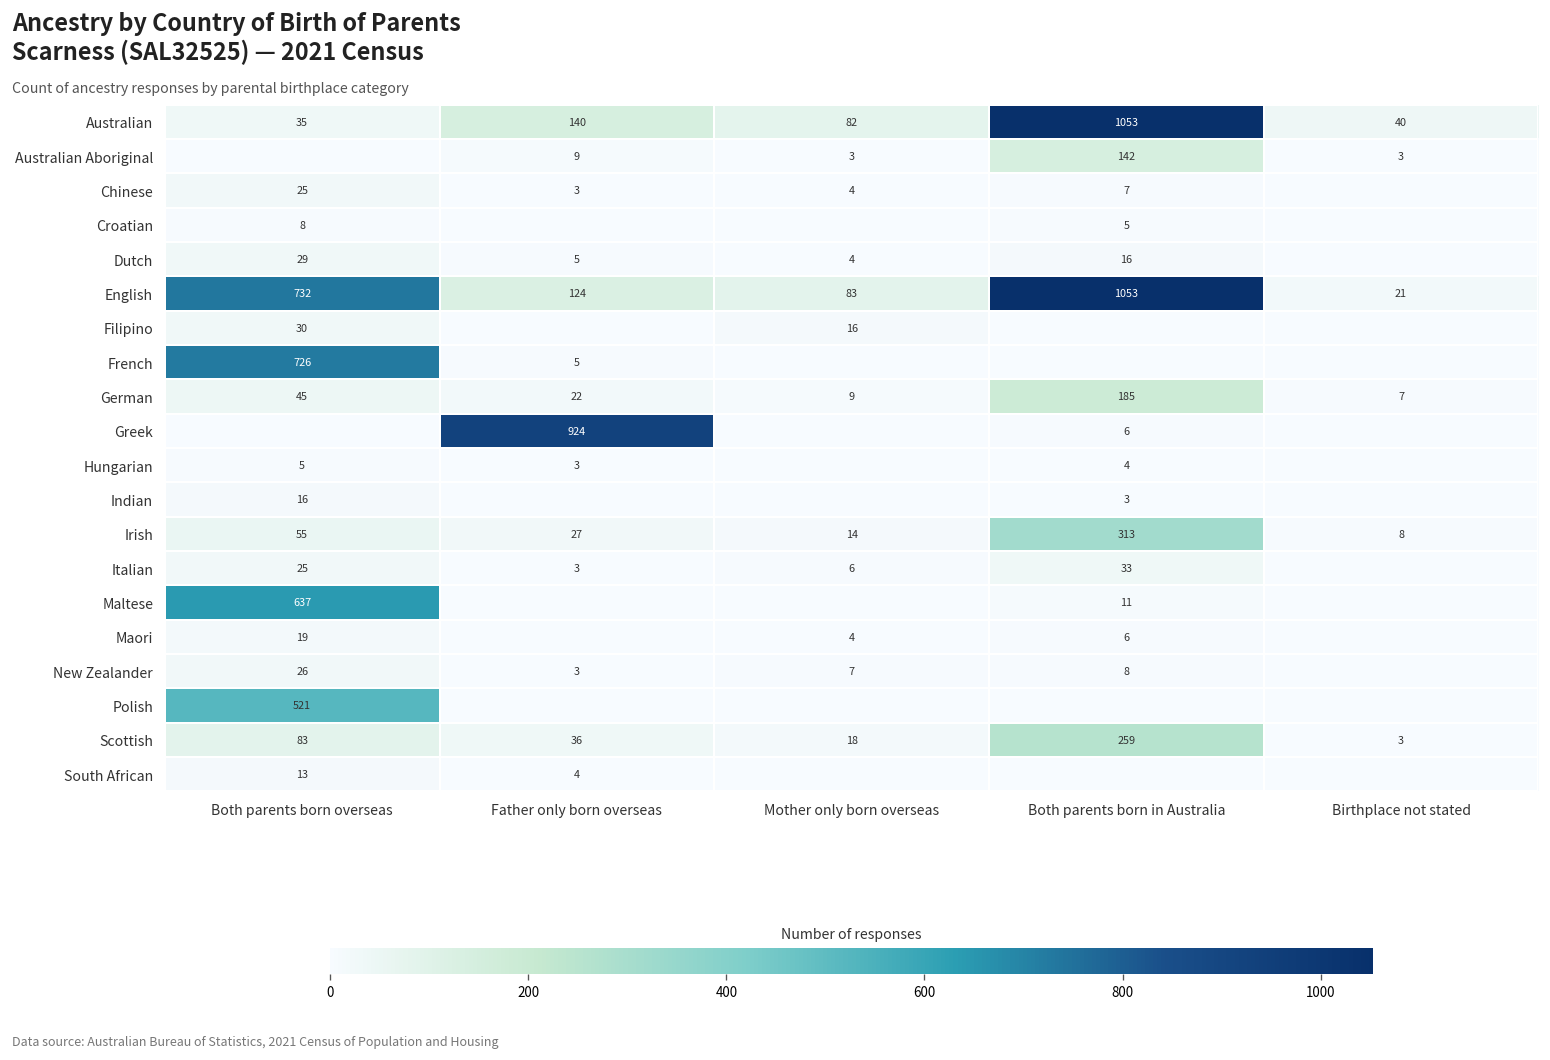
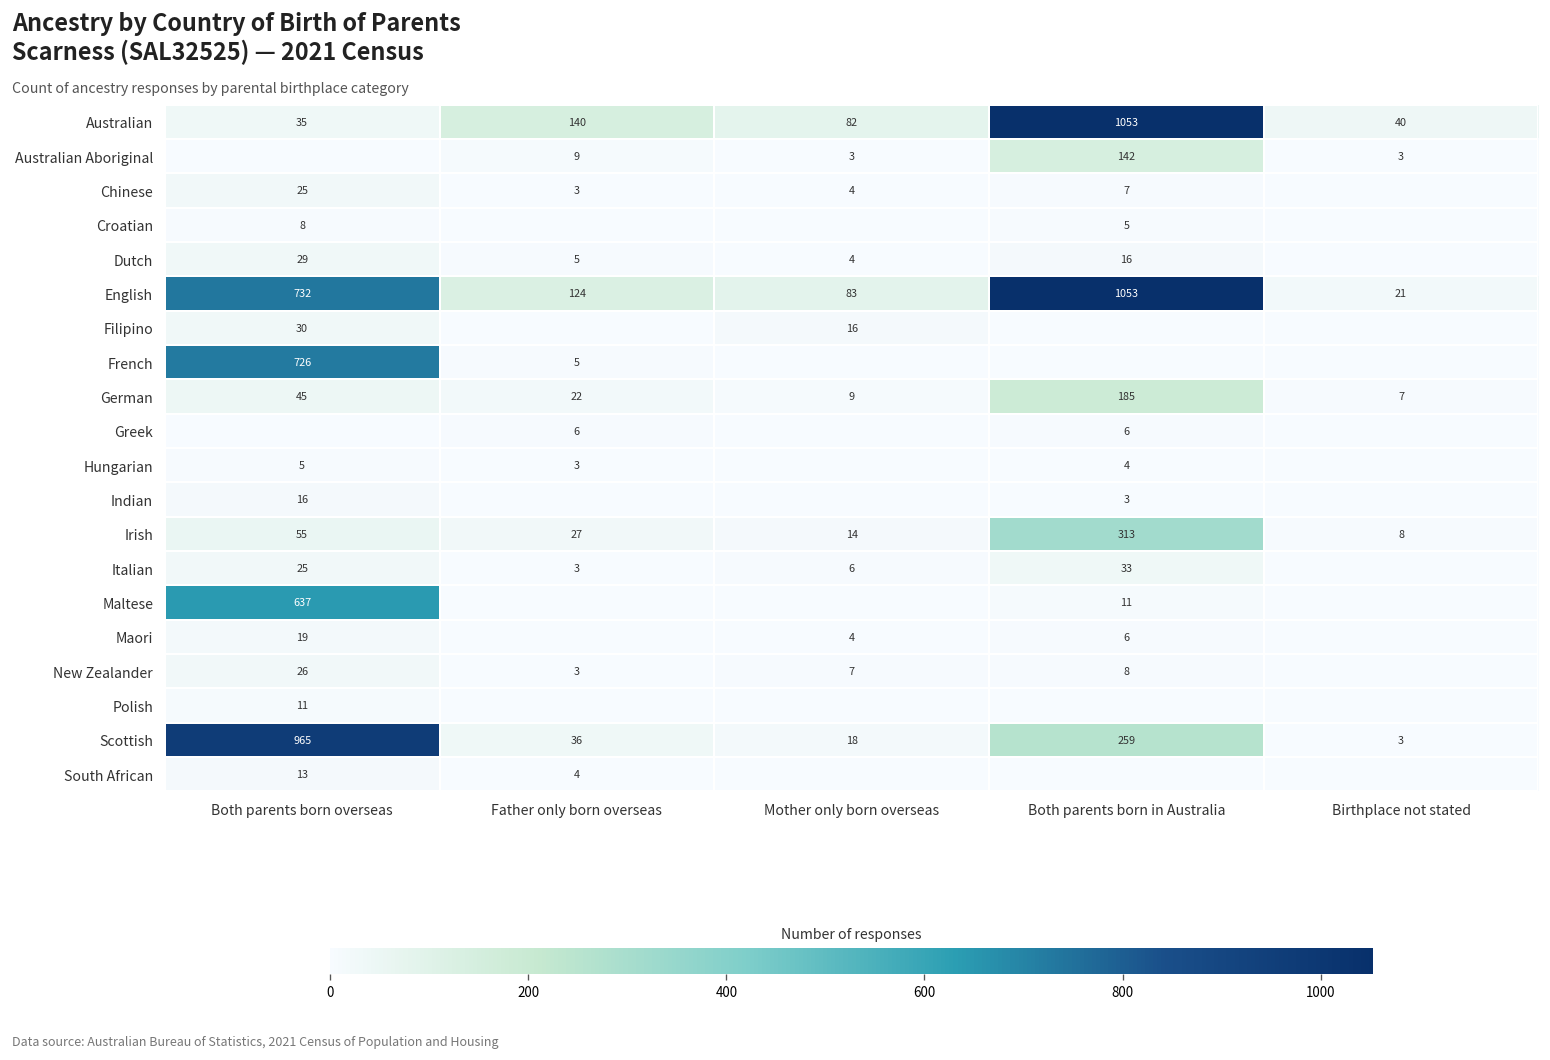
Greek, Father only born overseas: 924 -> 6
Polish, Both parents born overseas: 521 -> 11
Scottish, Both parents born overseas: 83 -> 965
